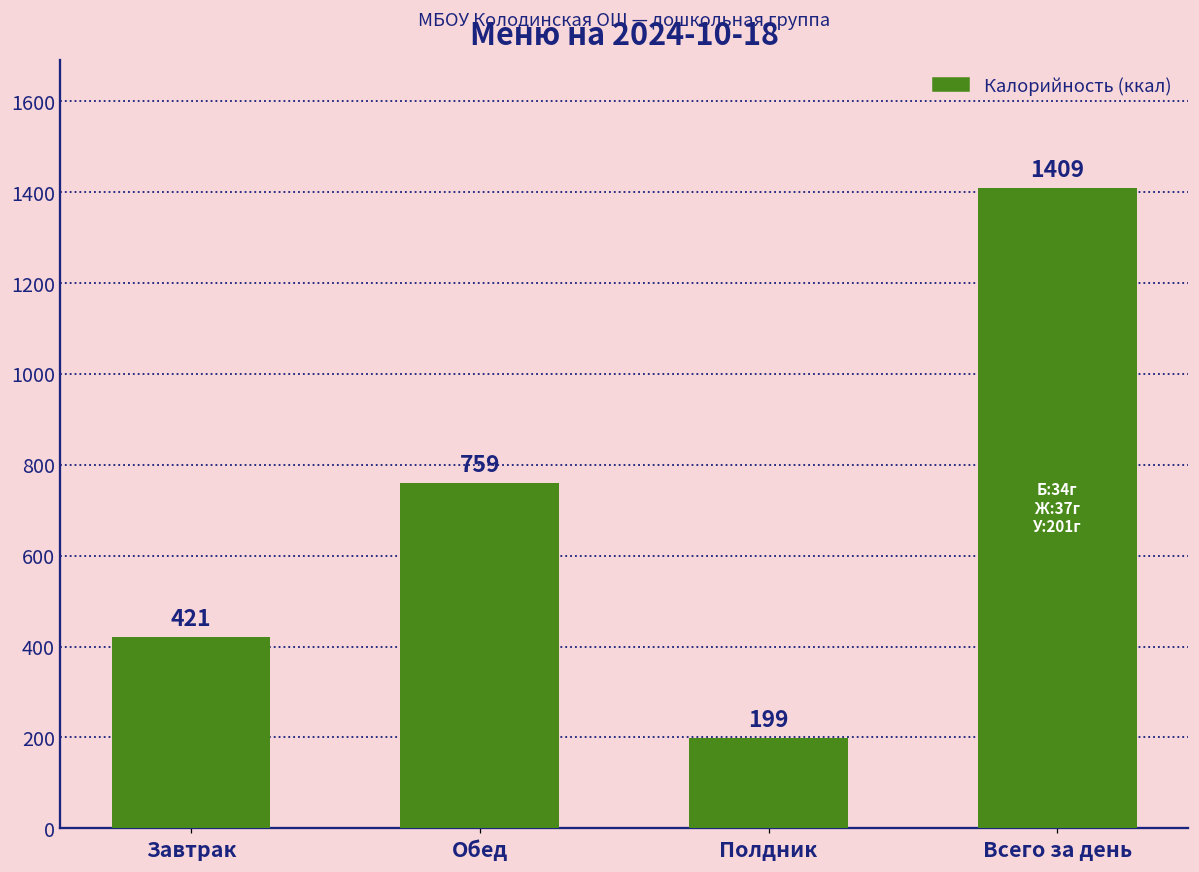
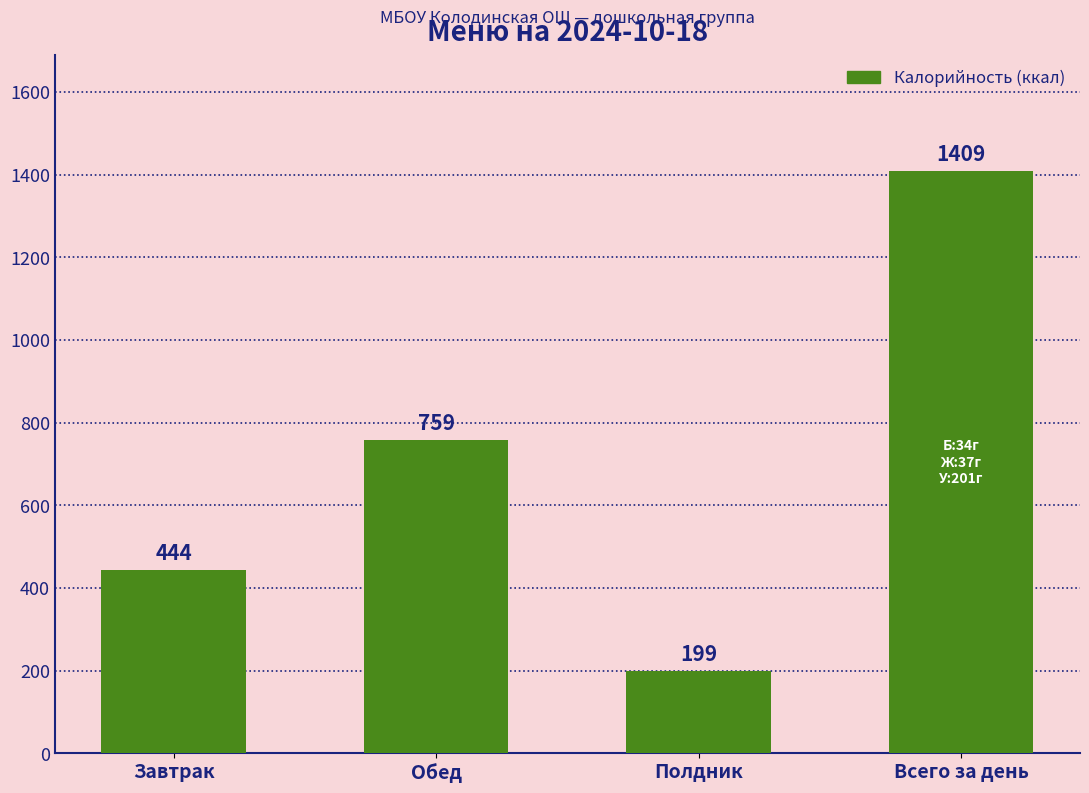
Завтрак: 421 -> 444
